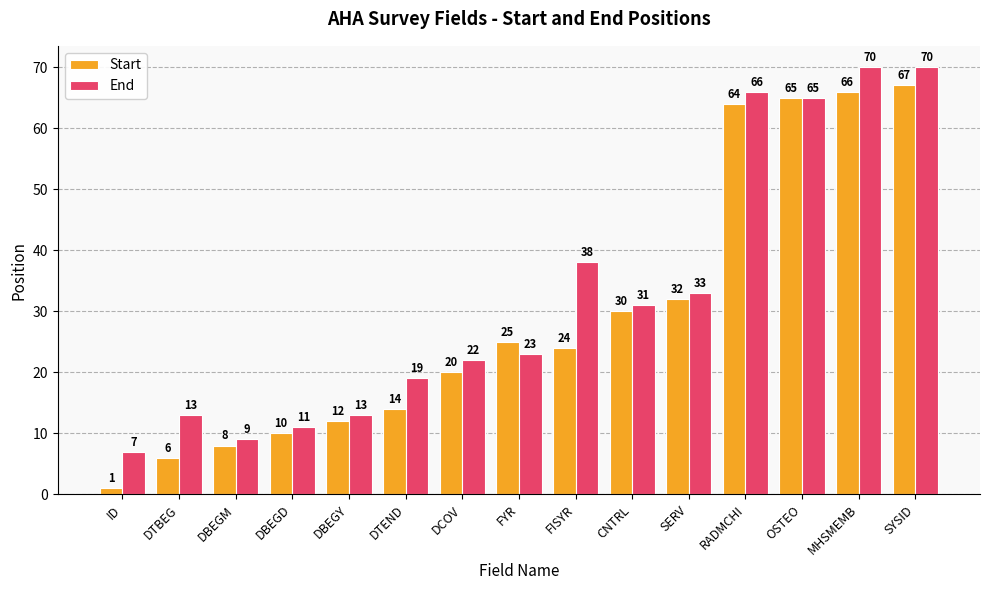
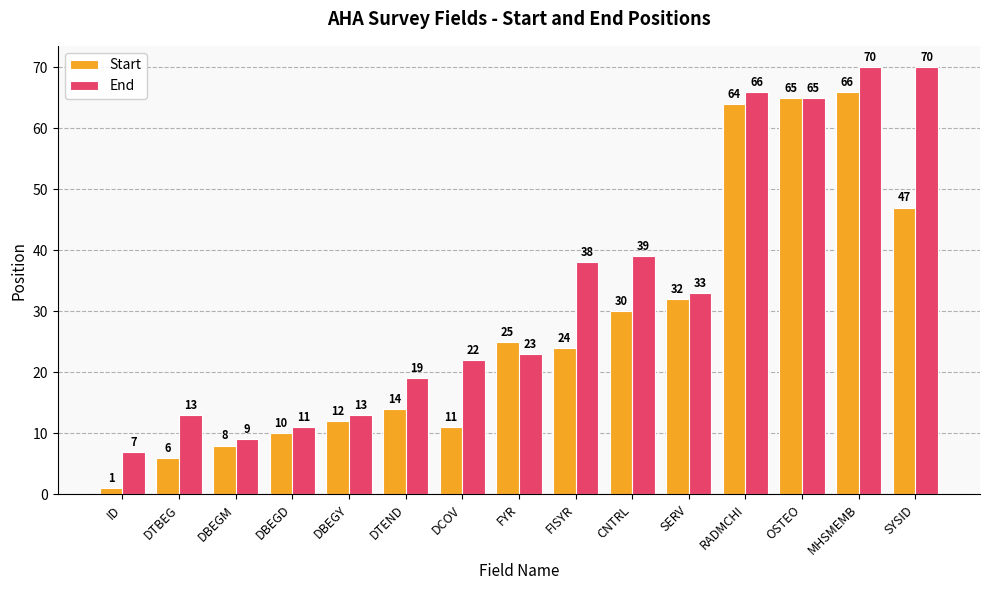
Start, DCOV: 20 -> 11
End, CNTRL: 31 -> 39
Start, SYSID: 67 -> 47
